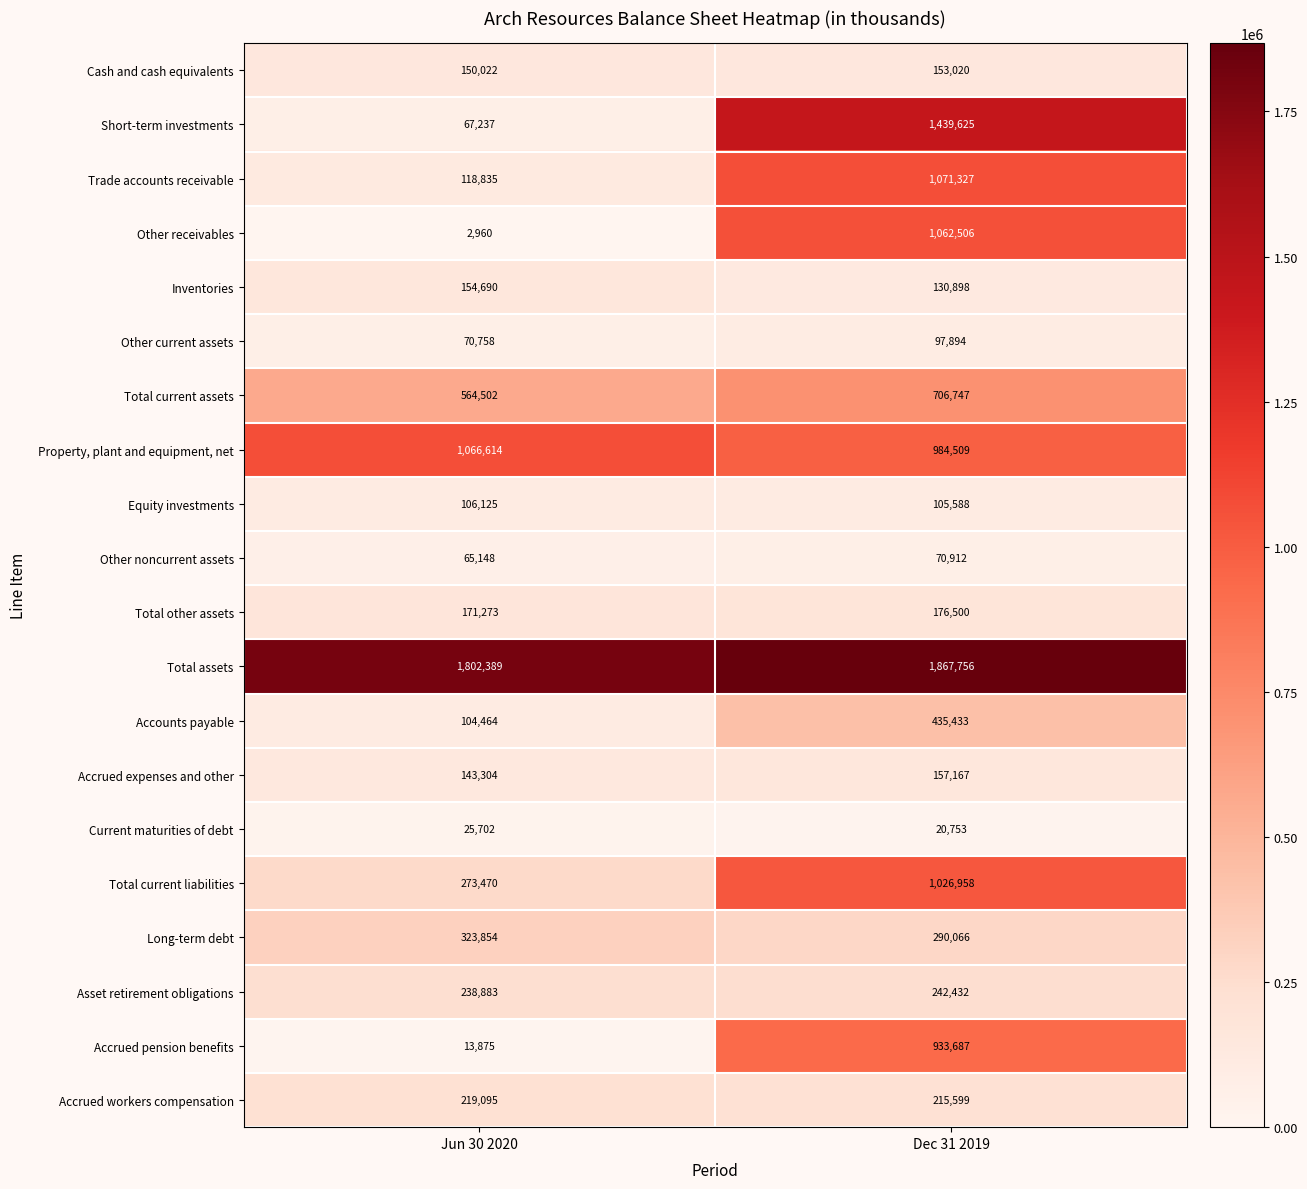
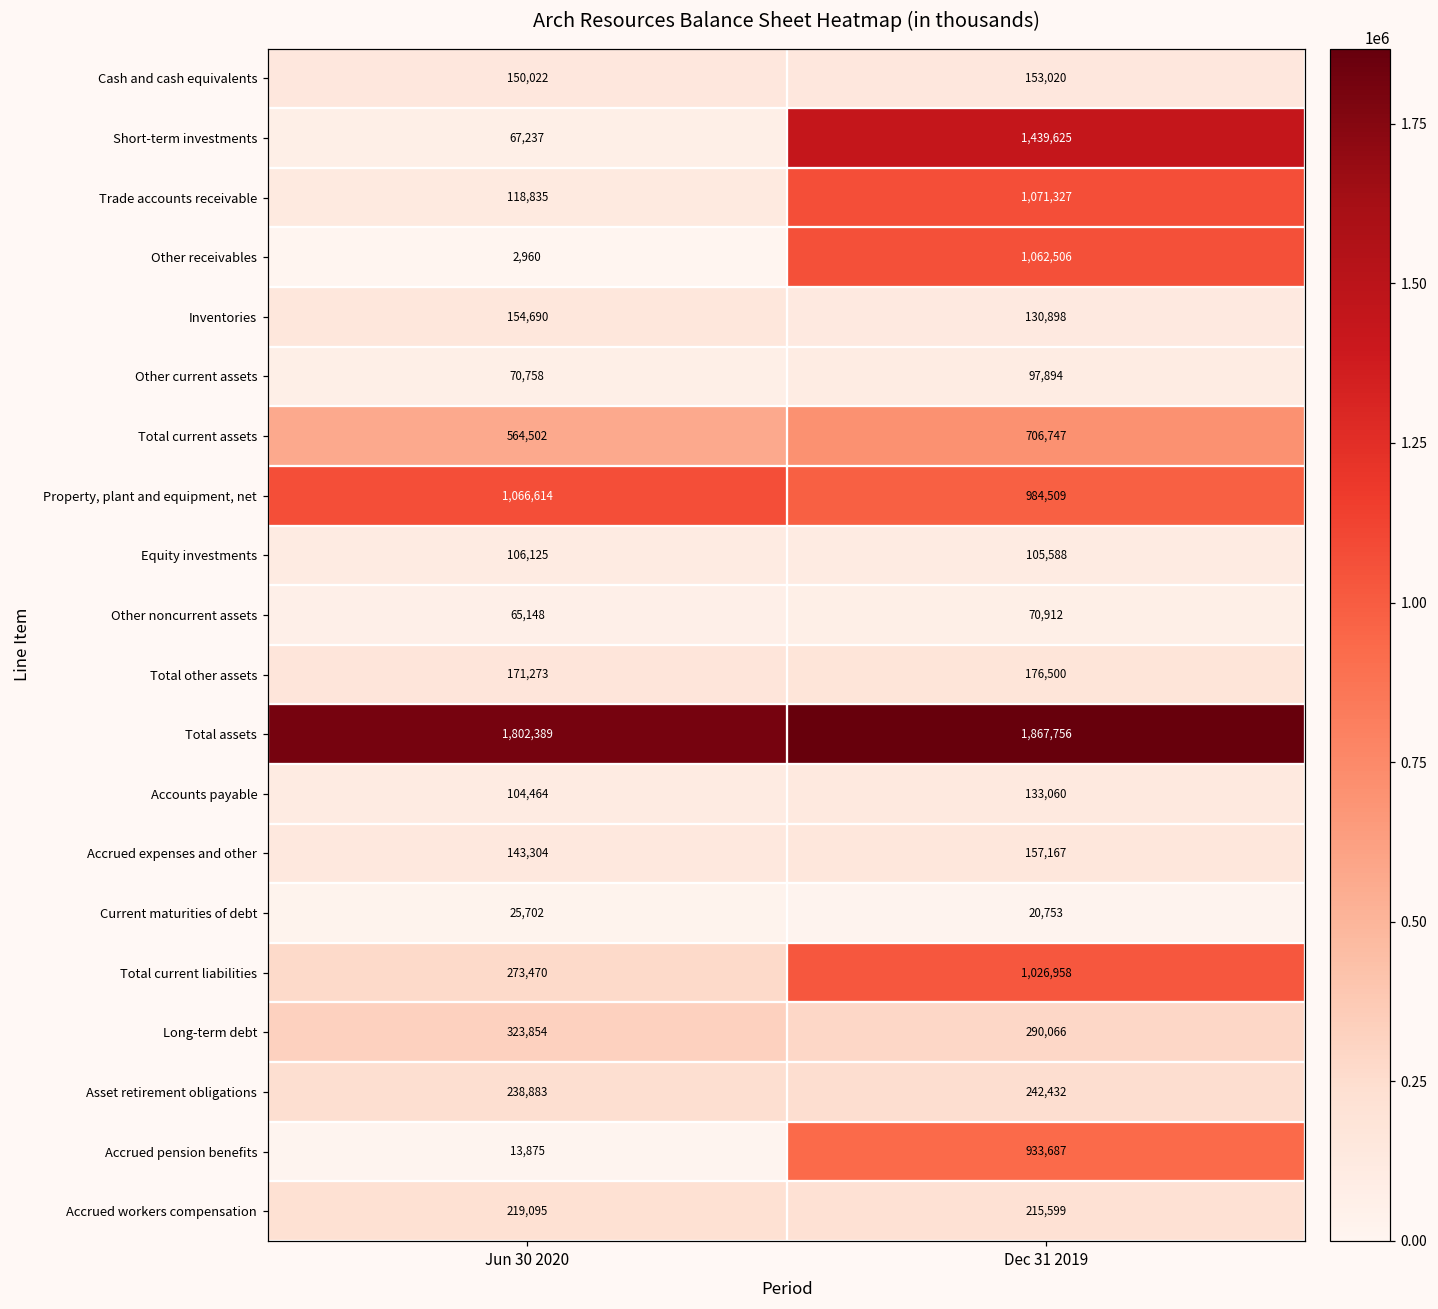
Accounts payable, Dec 31 2019: 435,433 -> 133,060
